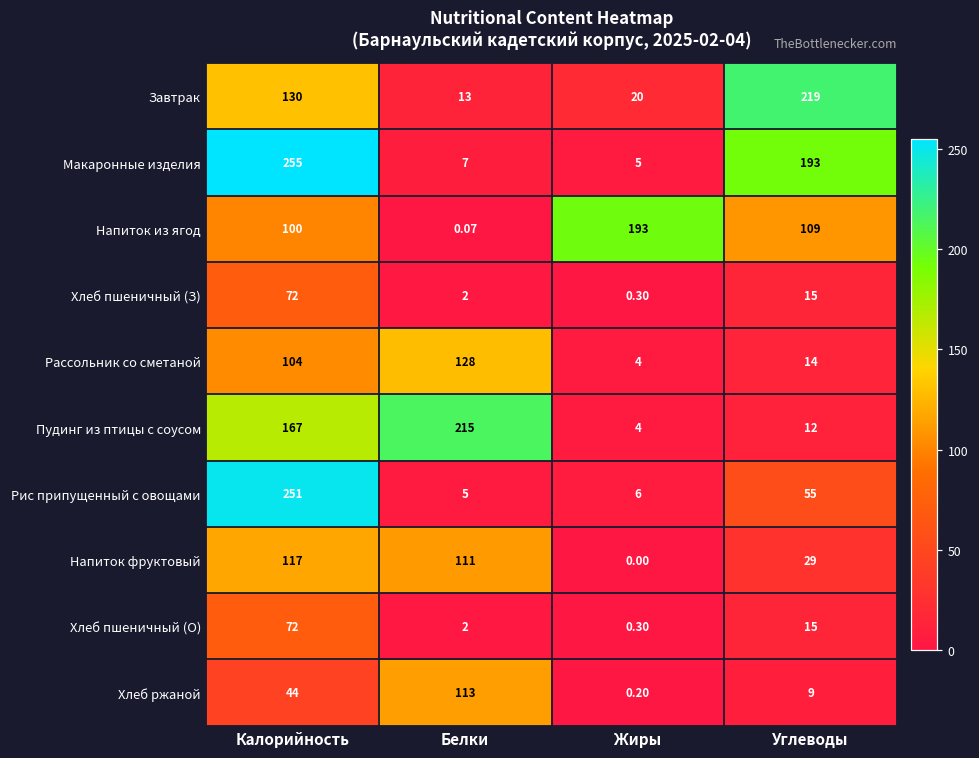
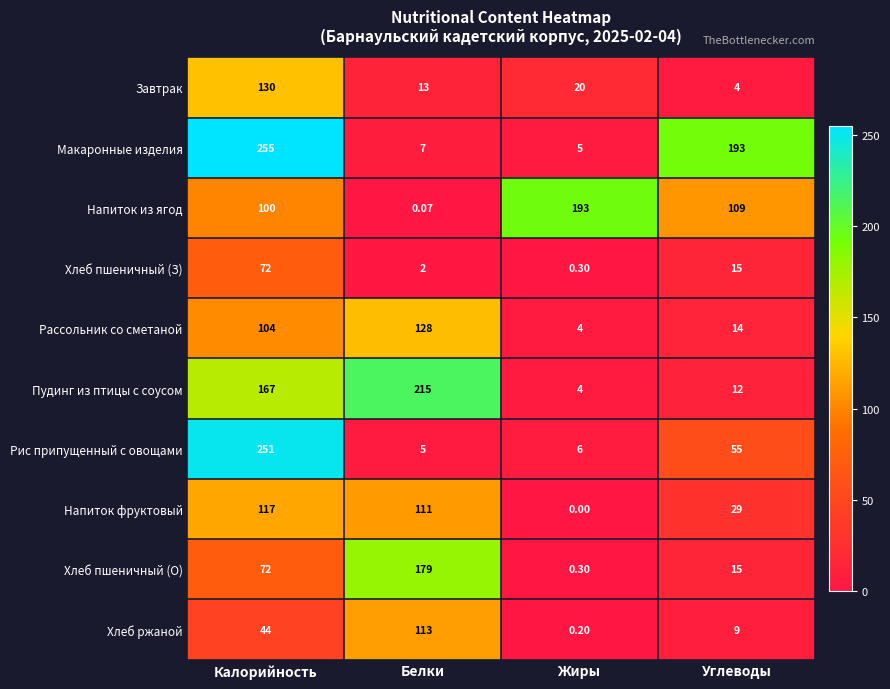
Завтрак, Углеводы: 219 -> 4
Хлеб пшеничный (О), Белки: 2 -> 179
